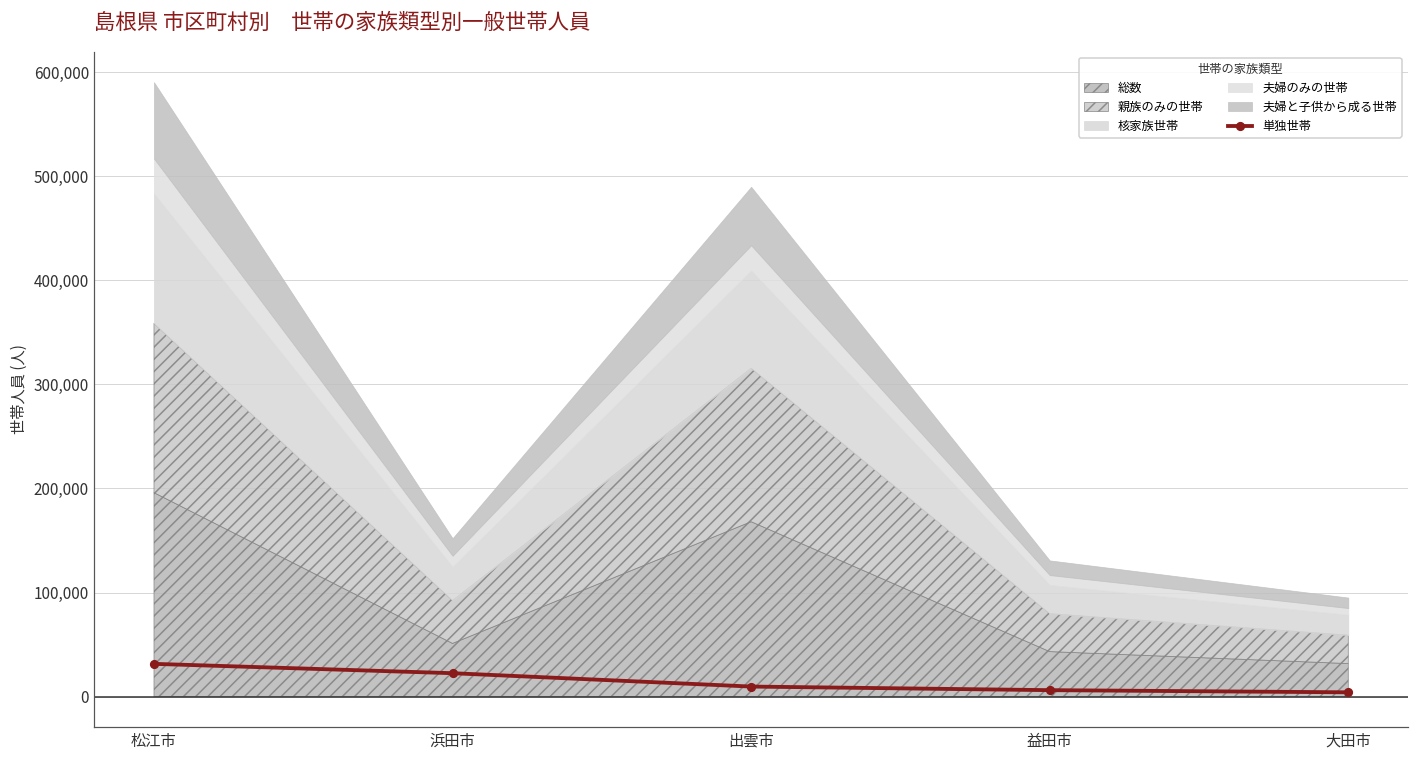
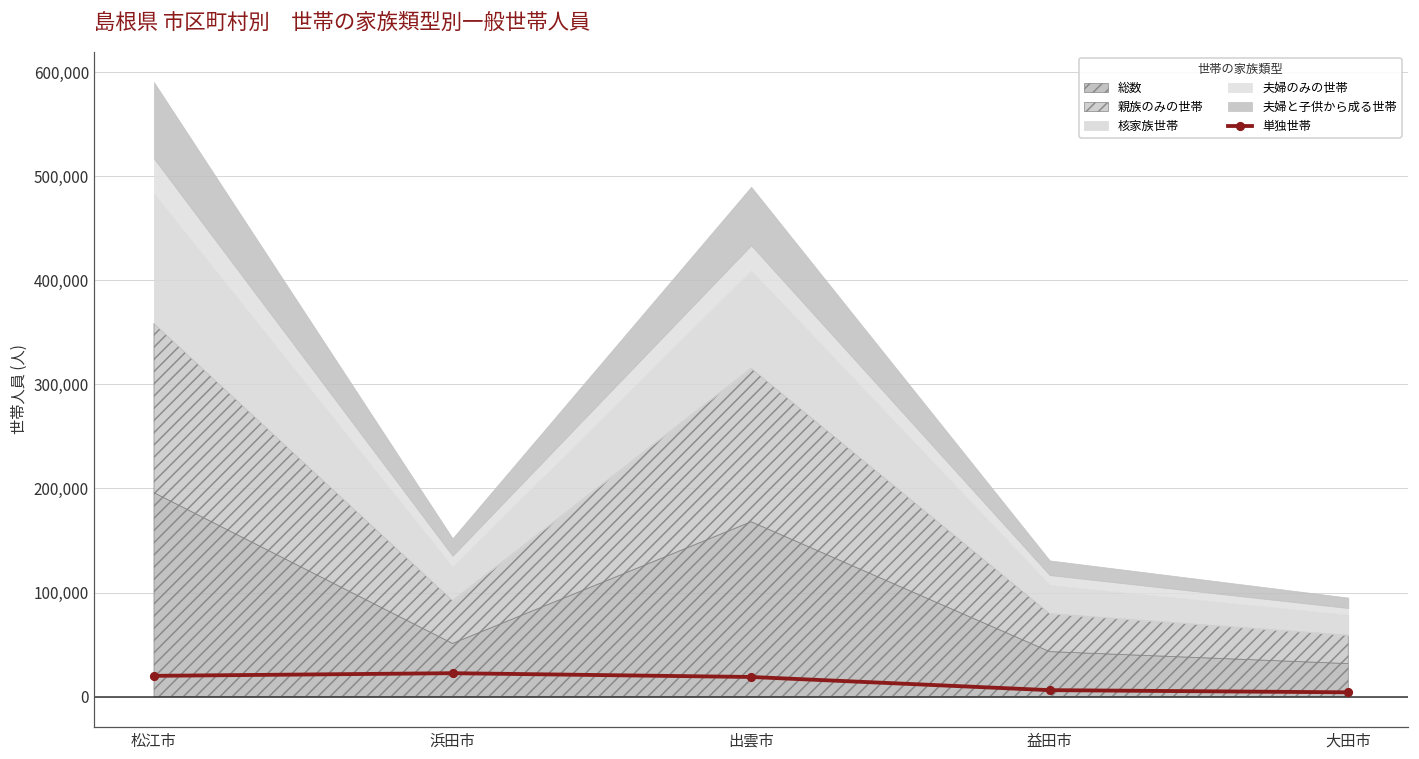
単独世帯, 松江市: 30,000 -> 20,000
単独世帯, 出雲市: 10,000 -> 20,000
